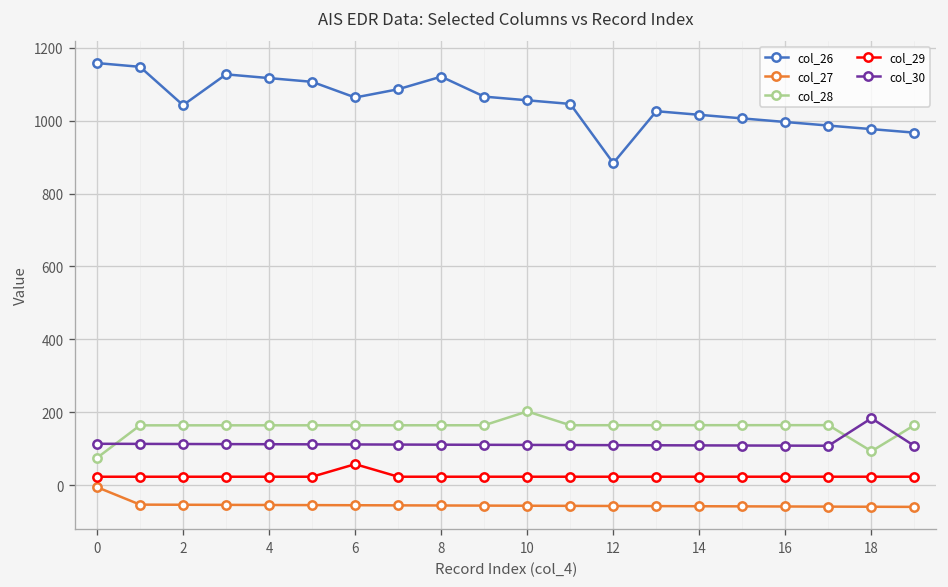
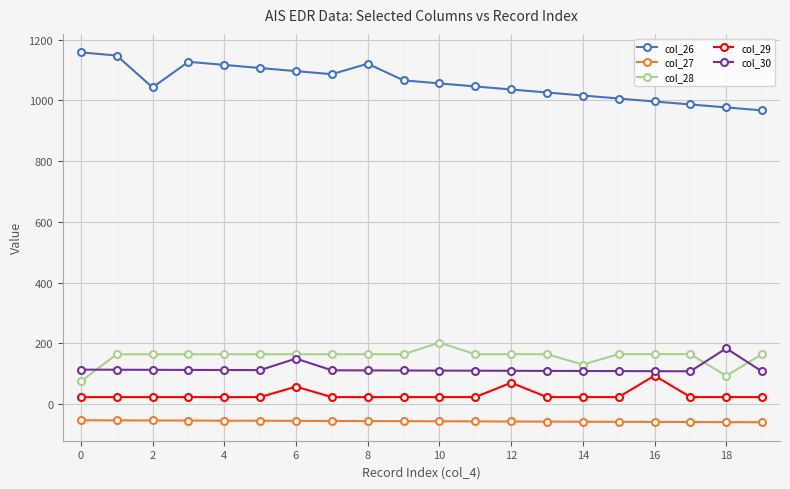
col_27, 0: -10 -> -50
col_26, 6: 1060 -> 1100
col_30, 6: 110 -> 150
col_26, 12: 880 -> 1040
col_29, 12: 20 -> 70
col_28, 14: 160 -> 130
col_29, 16: 20 -> 90
